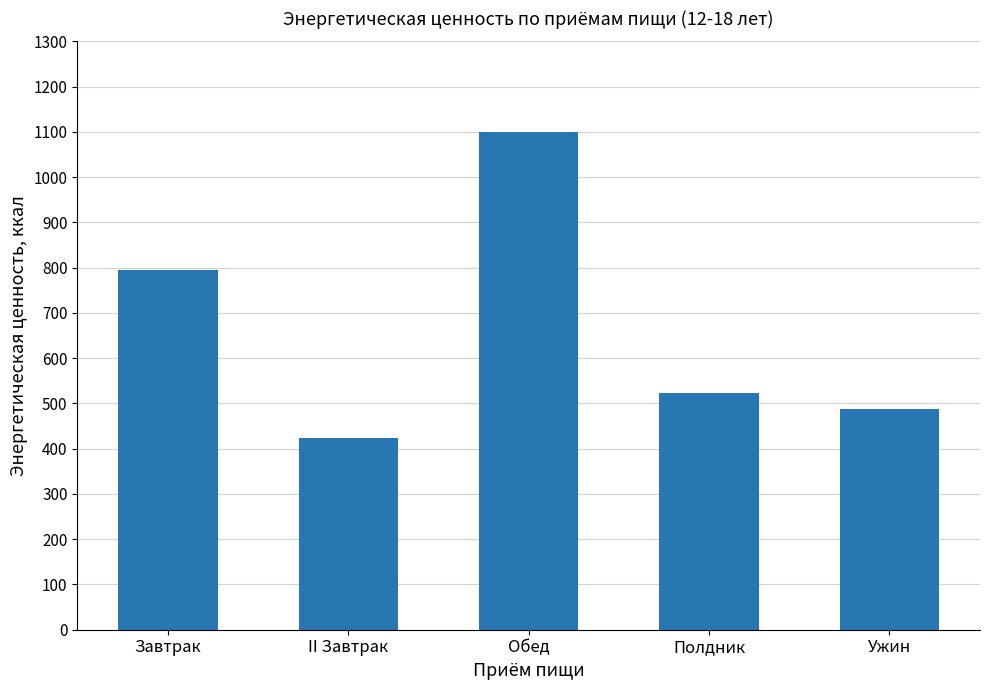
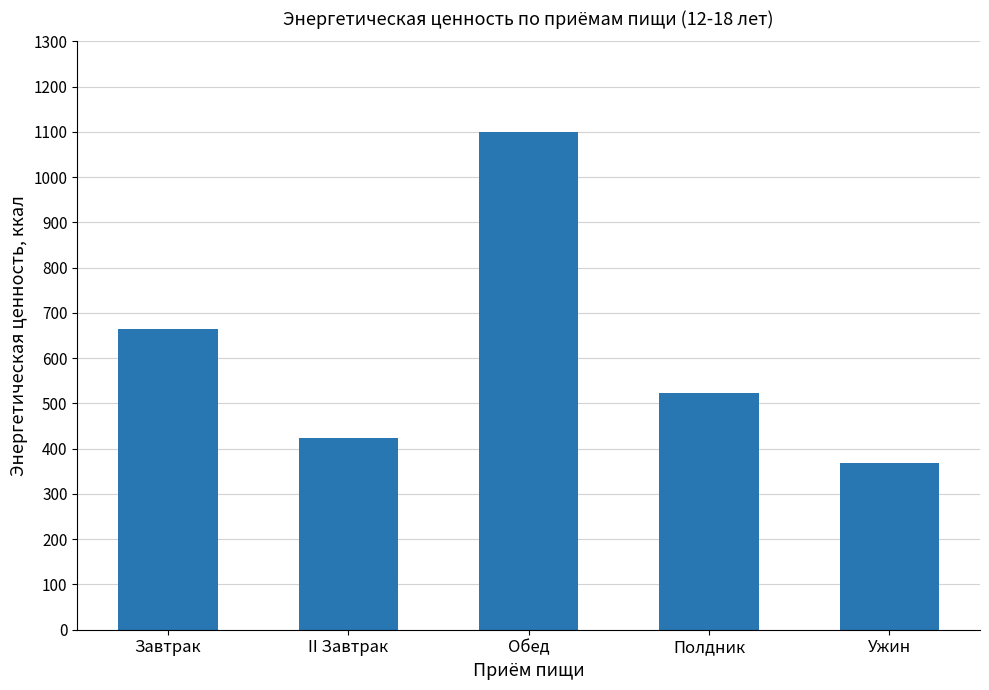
Завтрак: 790 -> 670
Ужин: 490 -> 370
